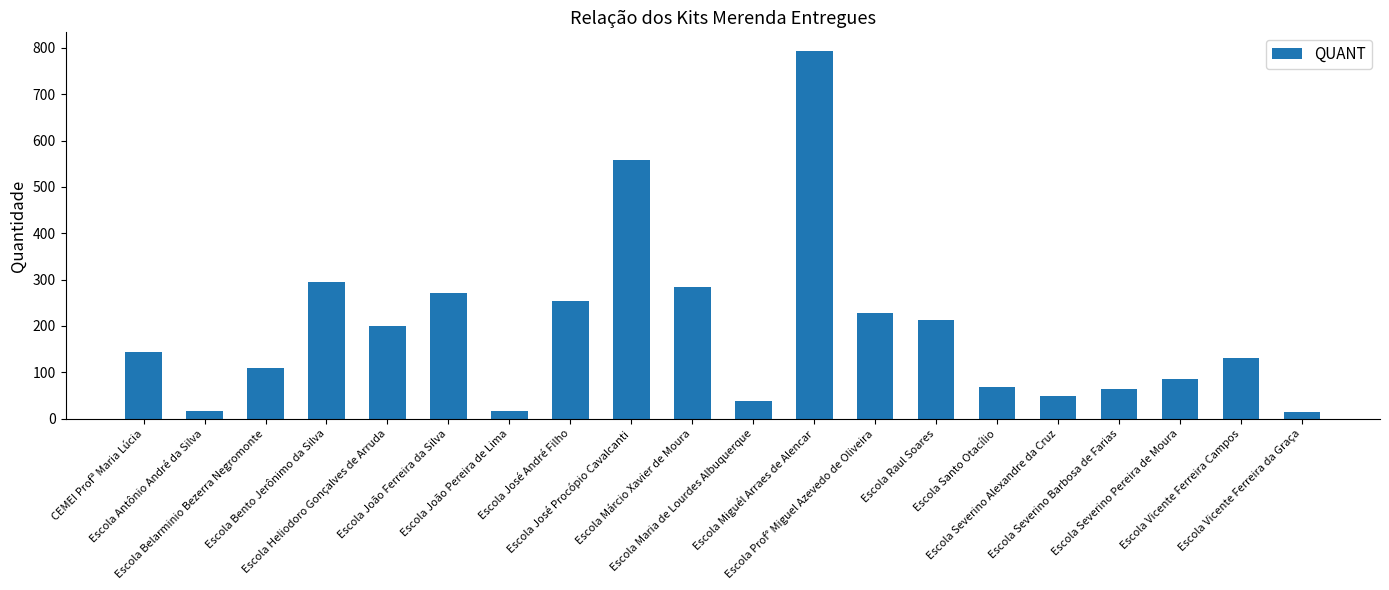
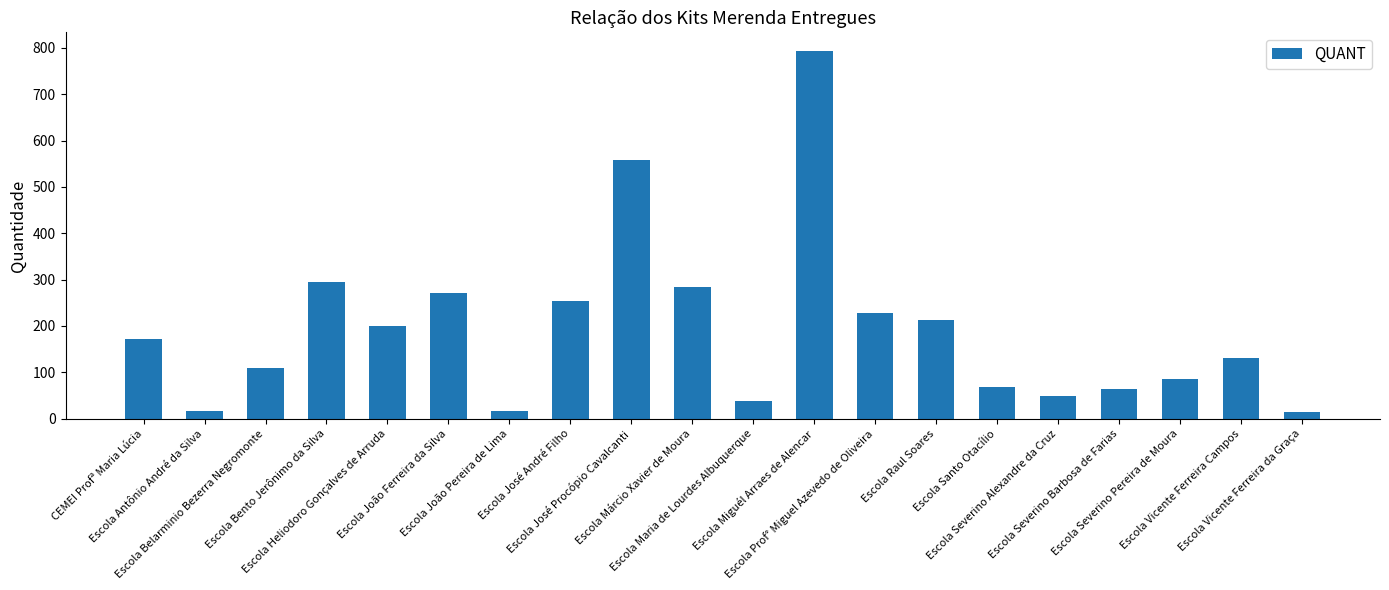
CEMEI Profª Maria Lúcia: 140 -> 170
